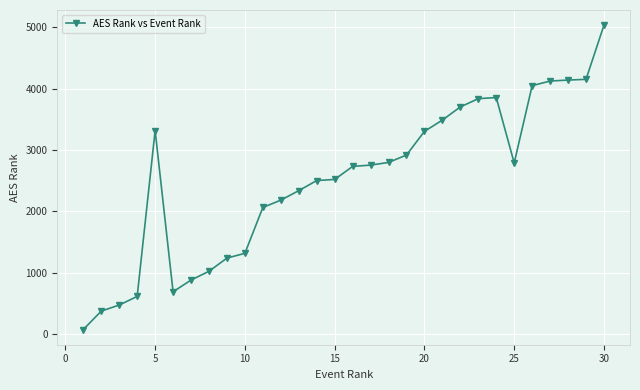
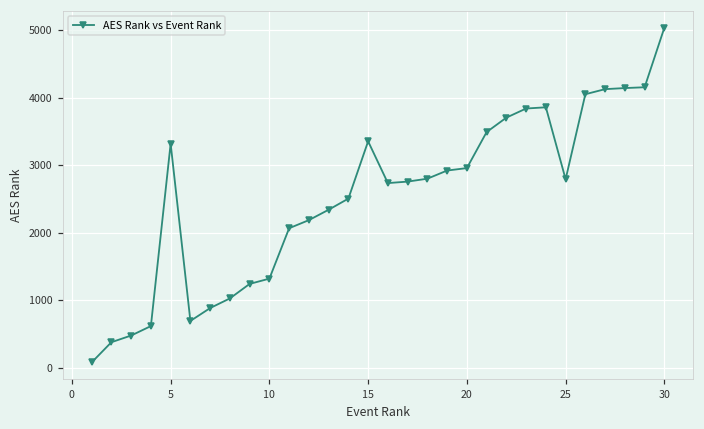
15: 2500 -> 3400
20: 3300 -> 3000
